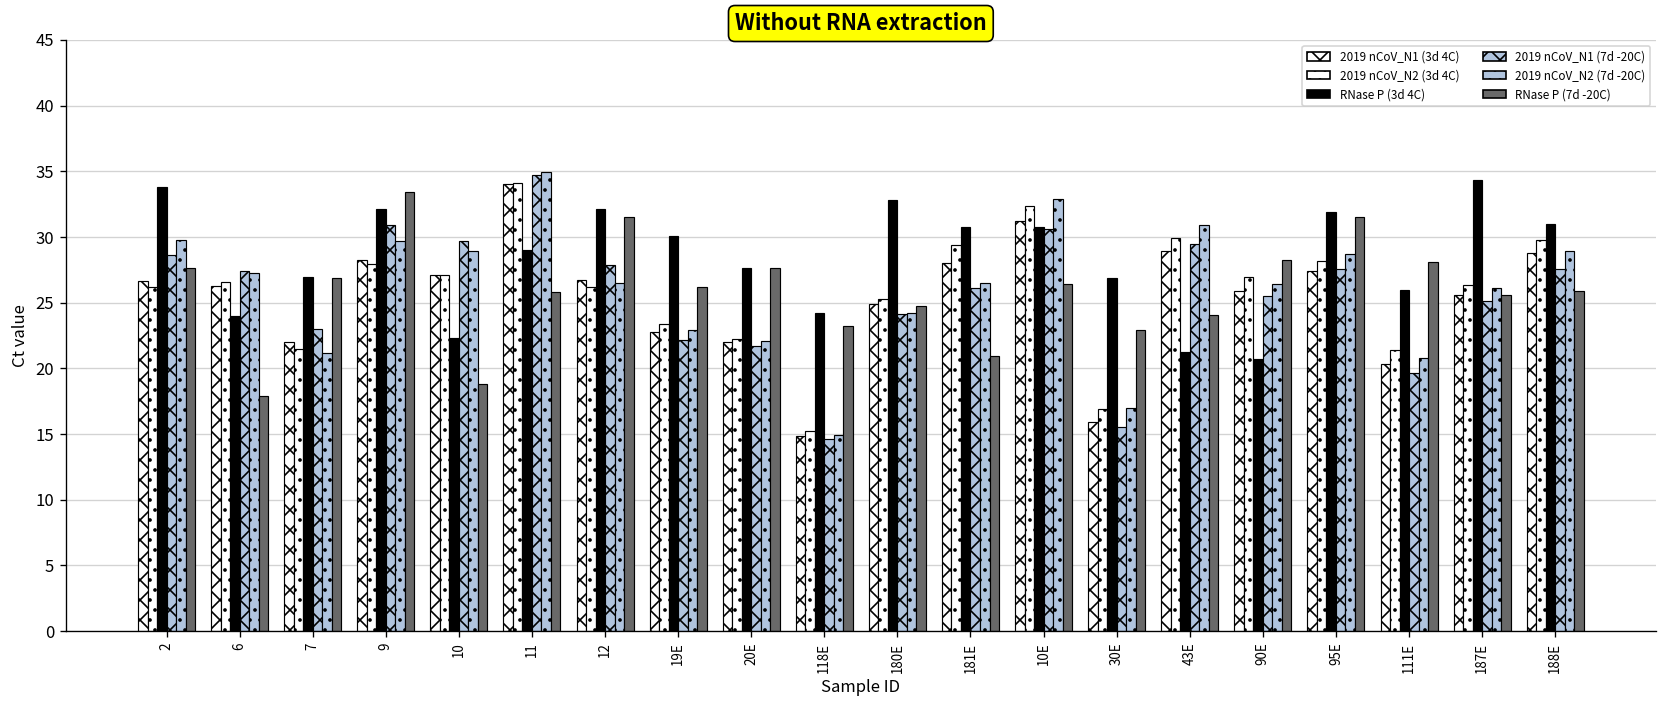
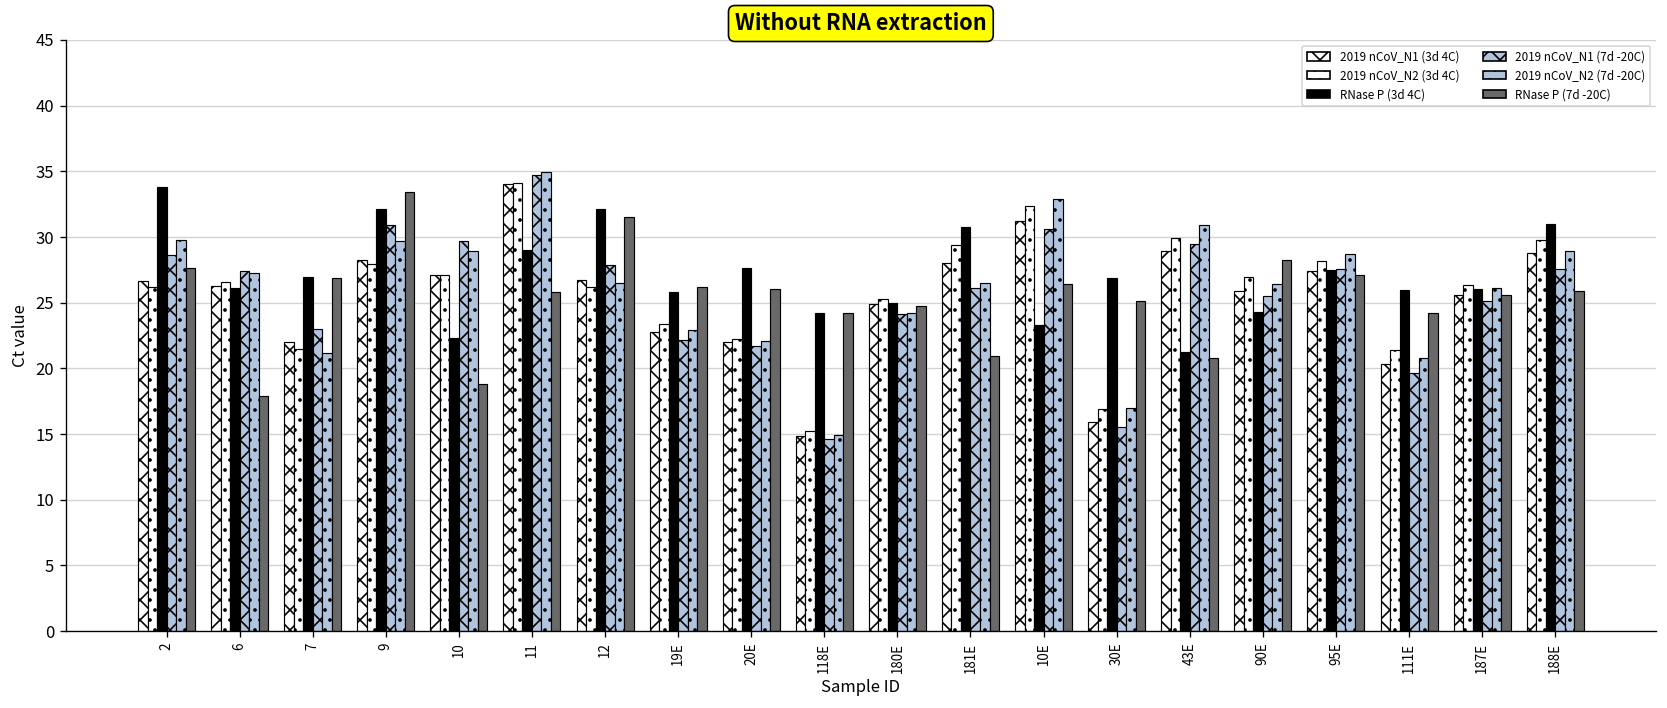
RNase P (3d 4C), 6: 24.0 -> 26.1
RNase P (3d 4C), 19E: 30.1 -> 25.8
RNase P (7d -20C), 20E: 27.6 -> 26.1
RNase P (7d -20C), 118E: 23.2 -> 24.2
RNase P (3d 4C), 180E: 32.8 -> 25.0
RNase P (3d 4C), 10E: 30.7 -> 23.3
RNase P (7d -20C), 30E: 22.9 -> 25.1
RNase P (7d -20C), 43E: 24.1 -> 20.8
RNase P (3d 4C), 90E: 20.7 -> 24.3
RNase P (3d 4C), 95E: 31.9 -> 27.5
RNase P (7d -20C), 95E: 31.5 -> 27.1
RNase P (7d -20C), 111E: 28.1 -> 24.2
RNase P (3d 4C), 187E: 34.3 -> 26.0
